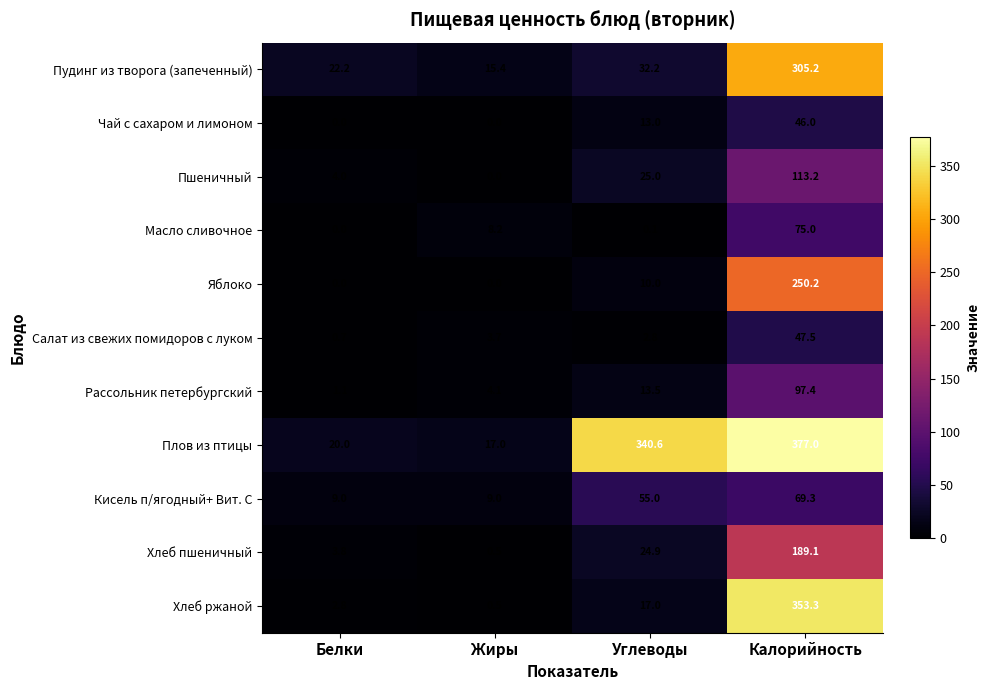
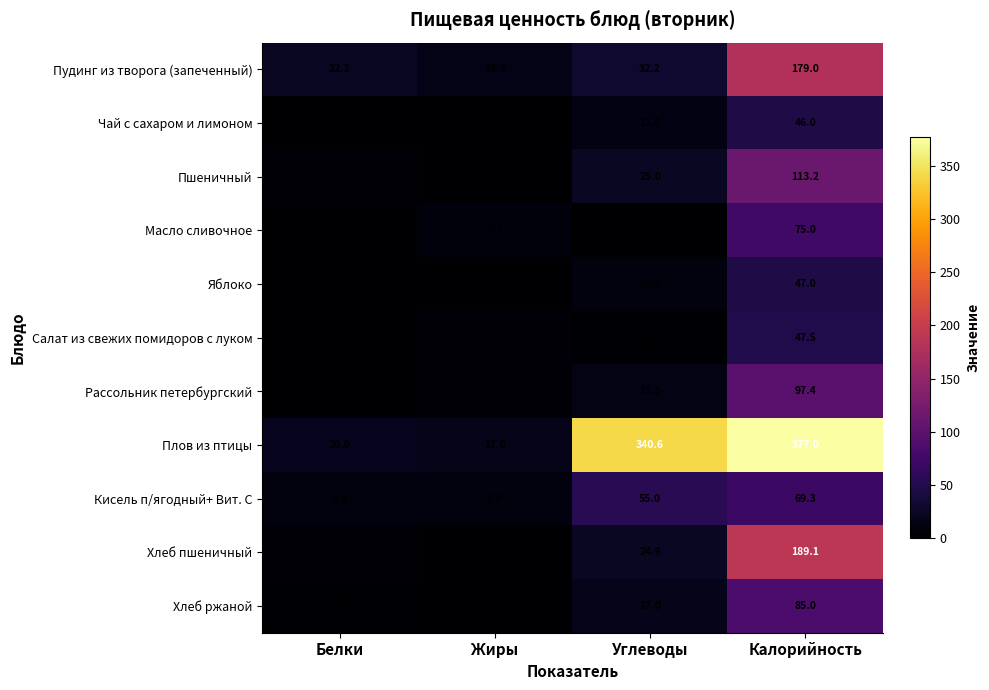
Пудинг из творога (запеченный), Калорийность: 305.2 -> 179.0
Яблоко, Калорийность: 250.2 -> 47.0
Хлеб ржаной, Калорийность: 353.3 -> 85.0
